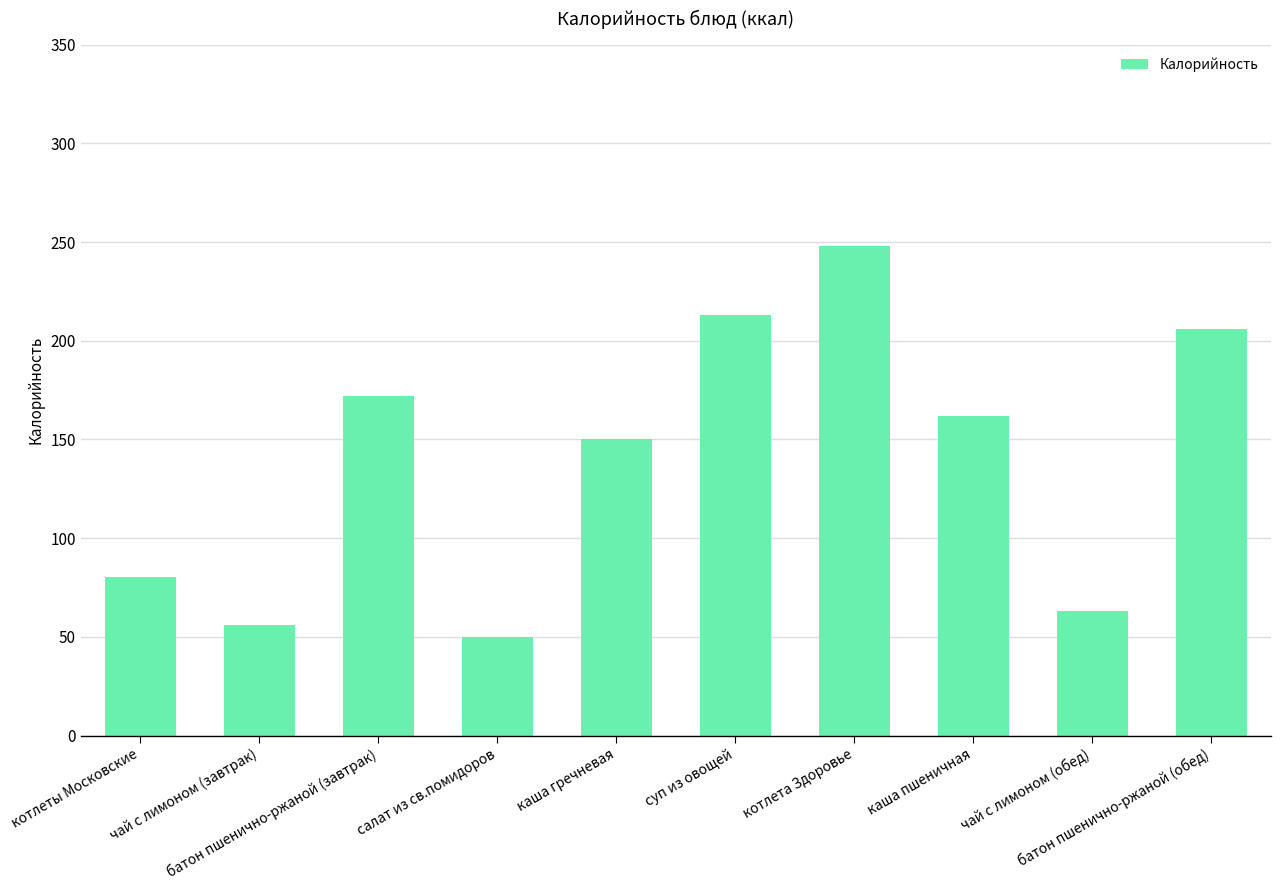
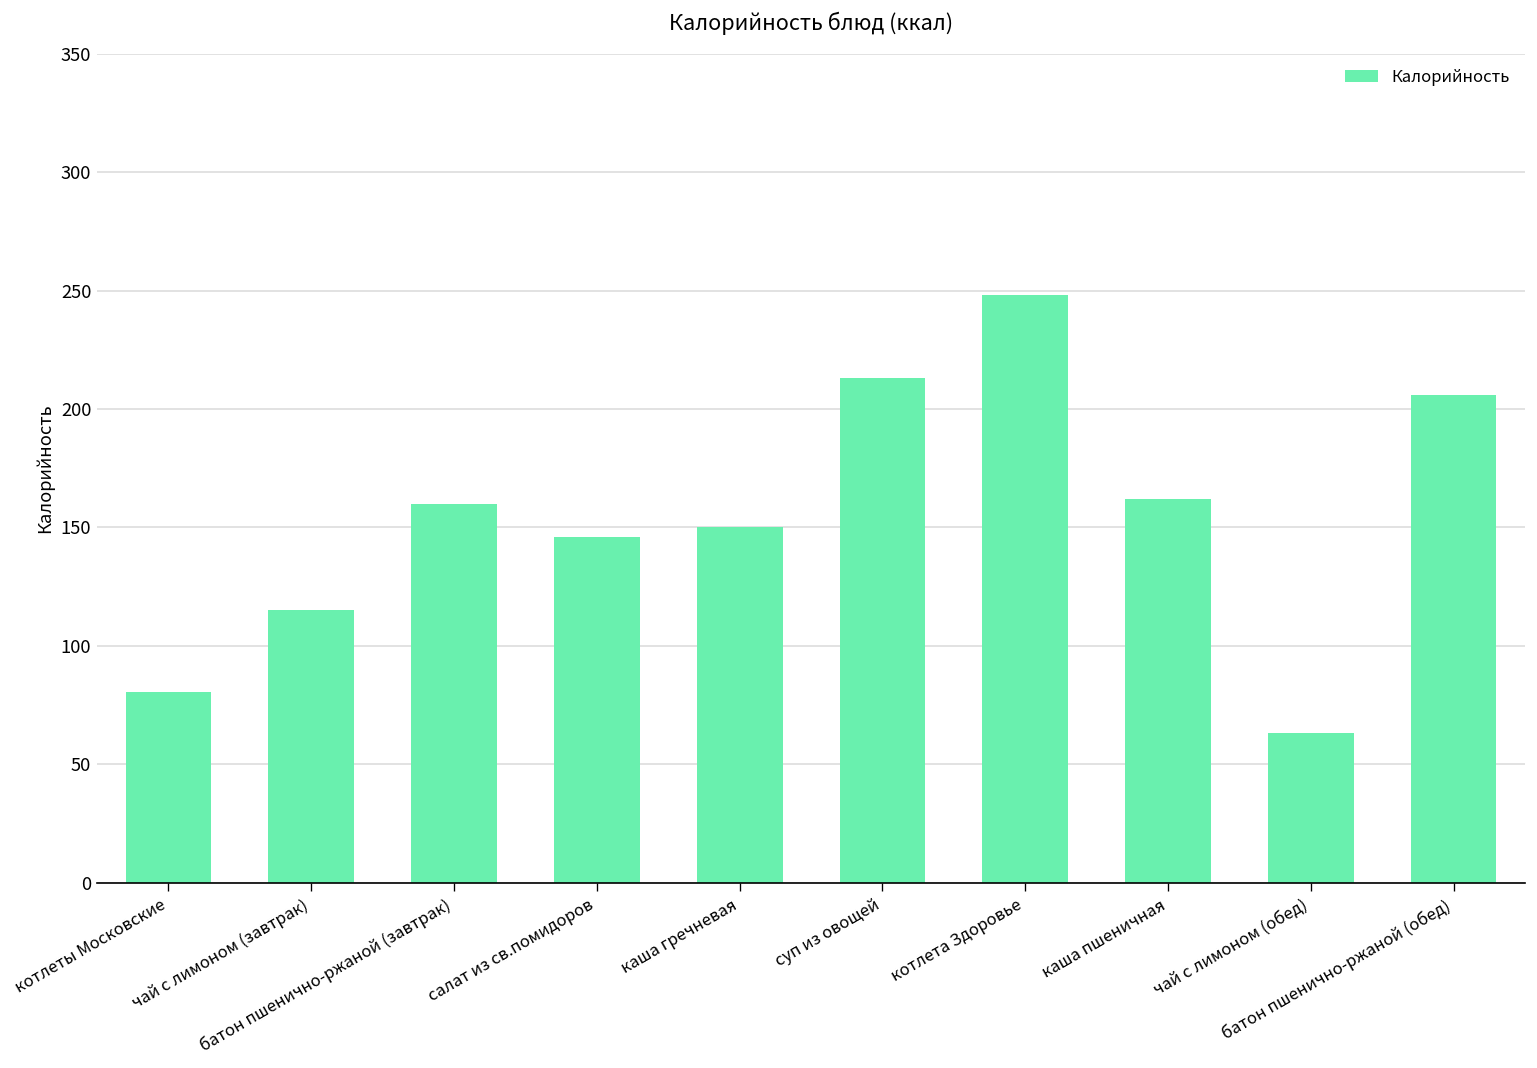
чай с лимоном (завтрак): 56 -> 115
батон пшенично-ржаной (завтрак): 172 -> 160
салат из св.помидоров: 50 -> 146
